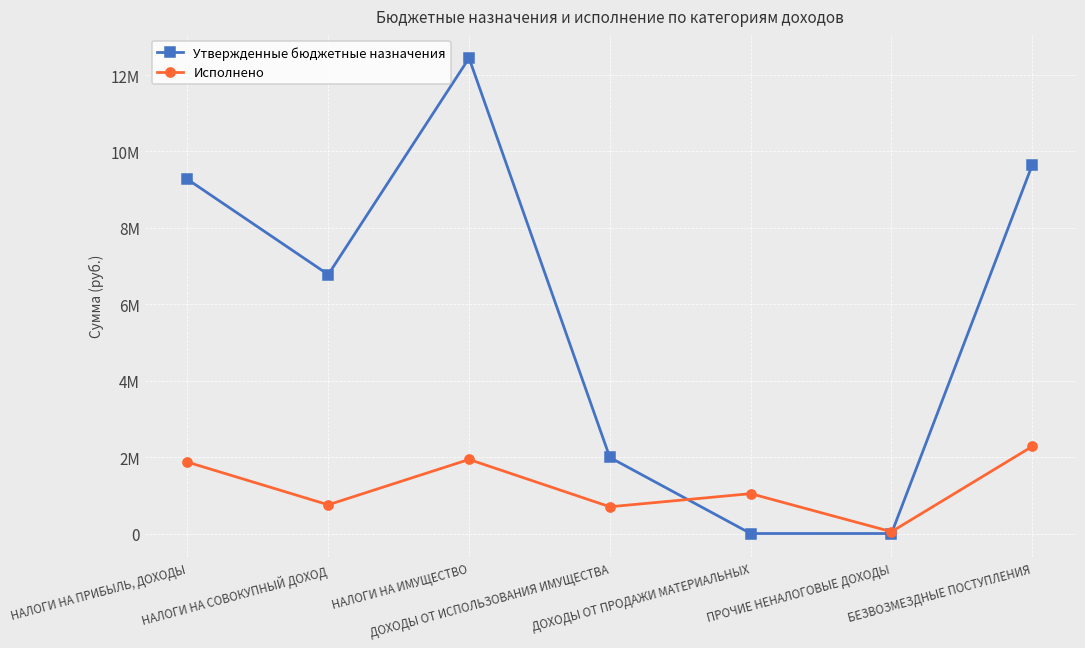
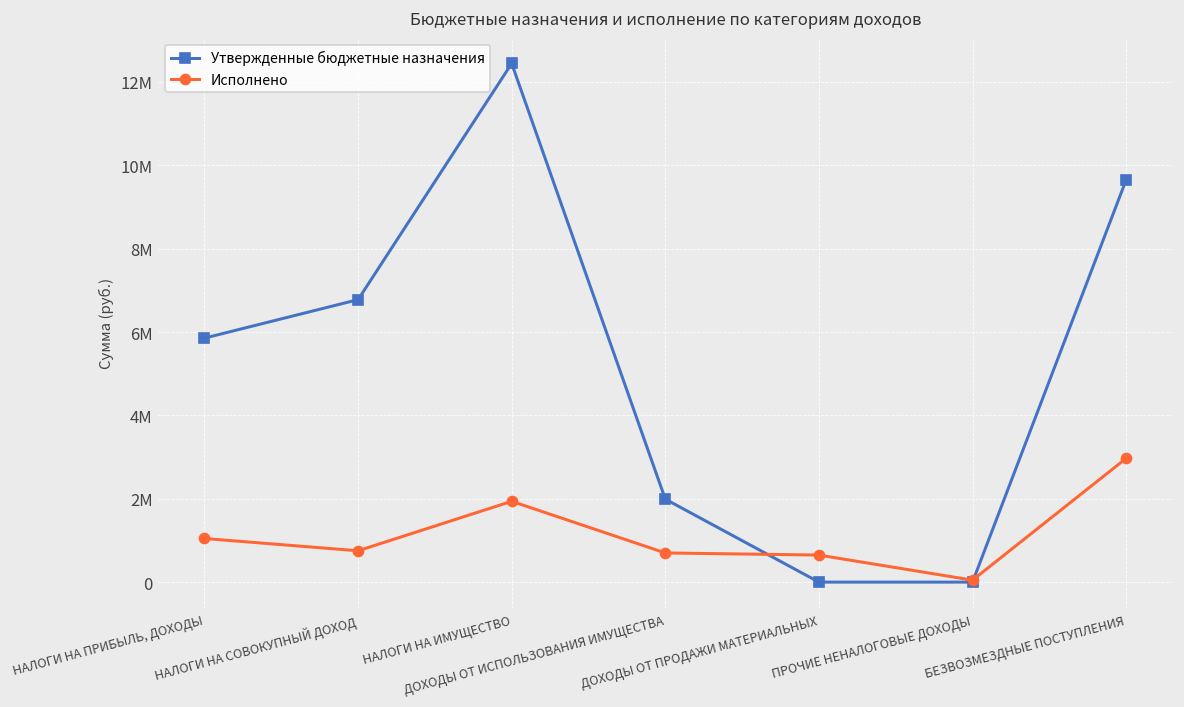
Утвержденные бюджетные назначения, НАЛОГИ НА ПРИБЫЛЬ, ДОХОДЫ: 9300000 -> 5900000
Исполнено, НАЛОГИ НА ПРИБЫЛЬ, ДОХОДЫ: 1900000 -> 1000000
Исполнено, ДОХОДЫ ОТ ПРОДАЖИ МАТЕРИАЛЬНЫХ: 1000000 -> 600000
Исполнено, БЕЗВОЗМЕЗДНЫЕ ПОСТУПЛЕНИЯ: 2300000 -> 3000000
